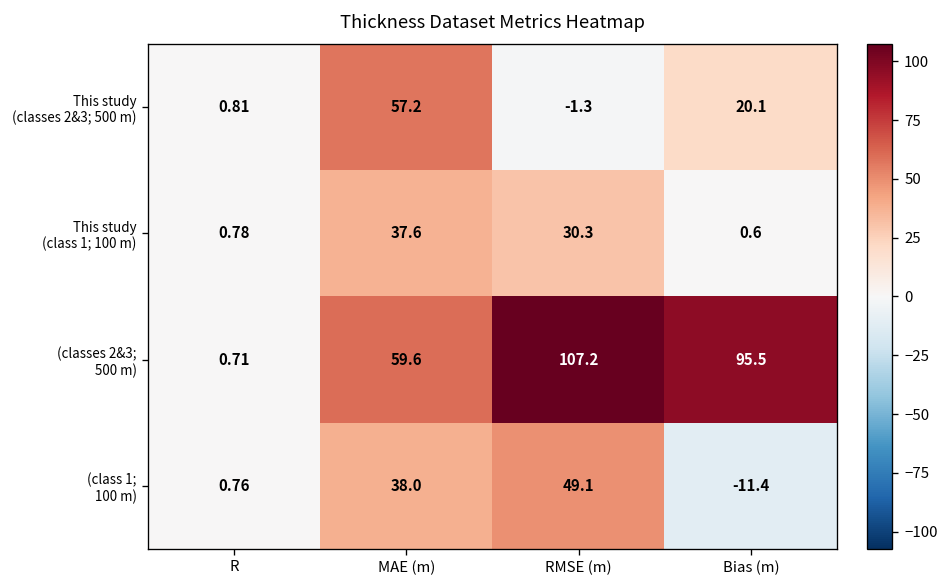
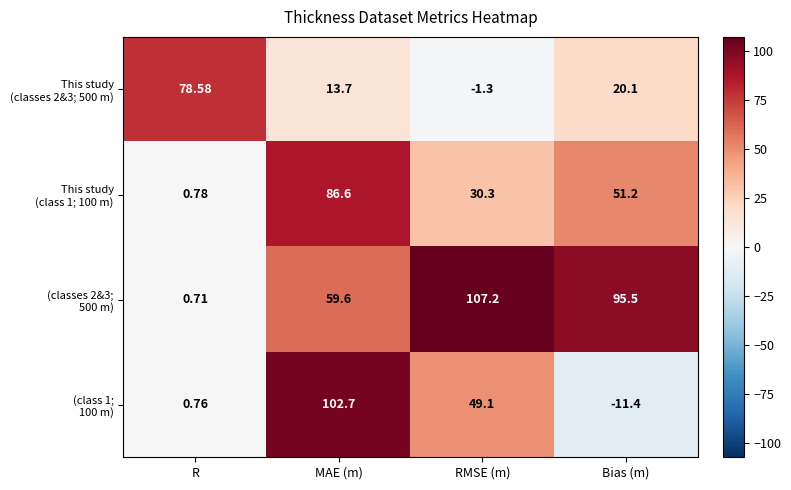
This study (classes 2&3; 500 m), R: 0.81 -> 78.58
This study (classes 2&3; 500 m), MAE (m): 57.2 -> 13.7
This study (class 1; 100 m), MAE (m): 37.6 -> 86.6
This study (class 1; 100 m), Bias (m): 0.6 -> 51.2
(class 1; 100 m), MAE (m): 38.0 -> 102.7
